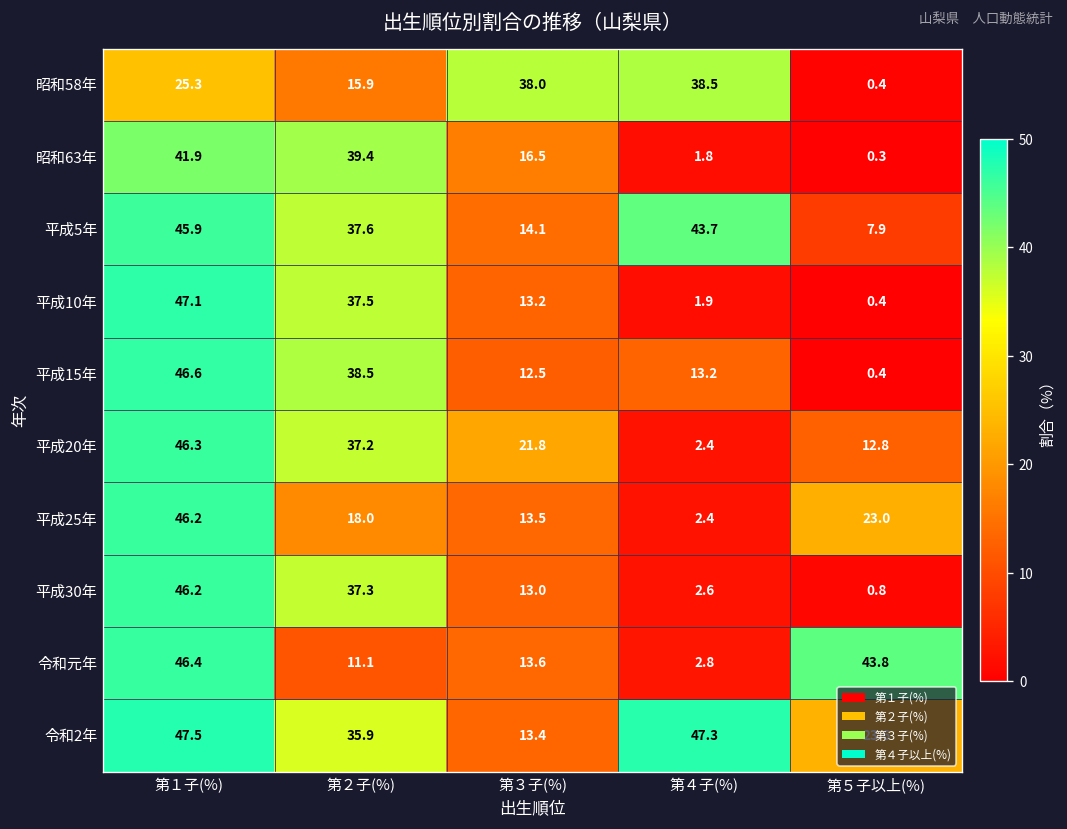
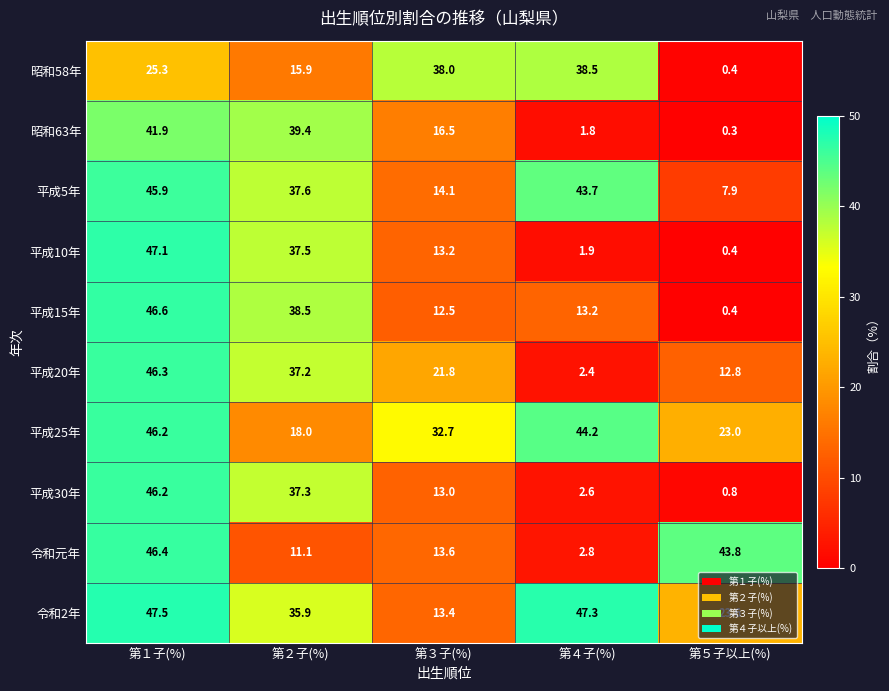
平成25年, 第３子(%): 13.5 -> 32.7
平成25年, 第４子(%): 2.4 -> 44.2
